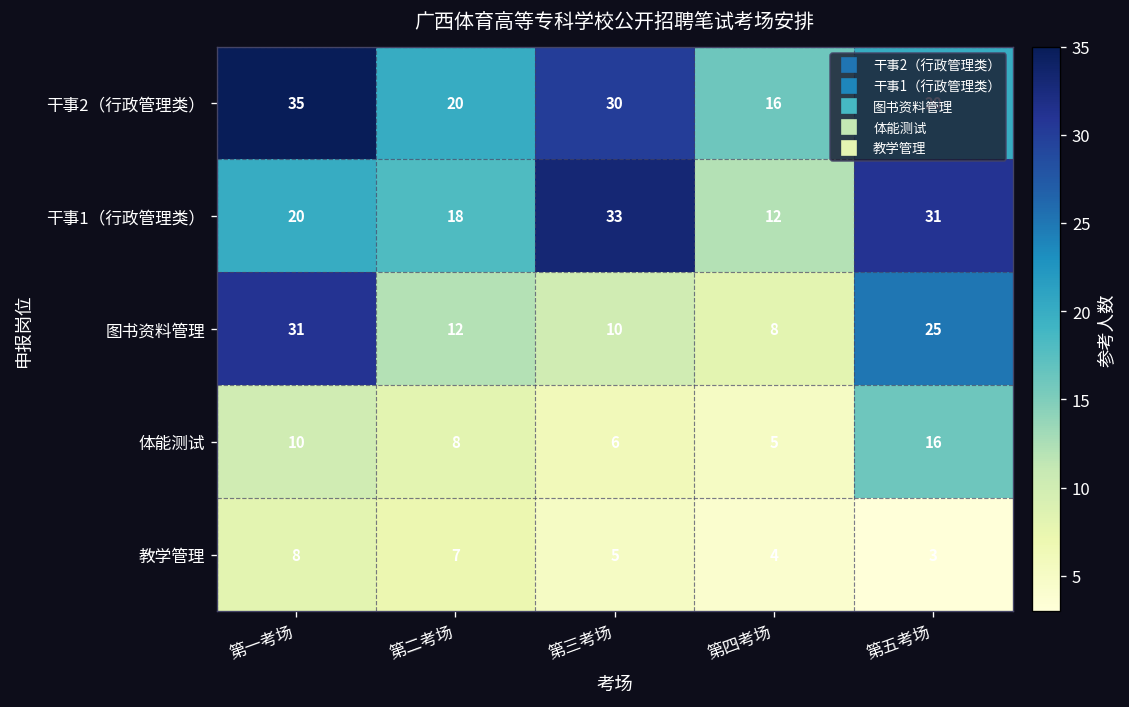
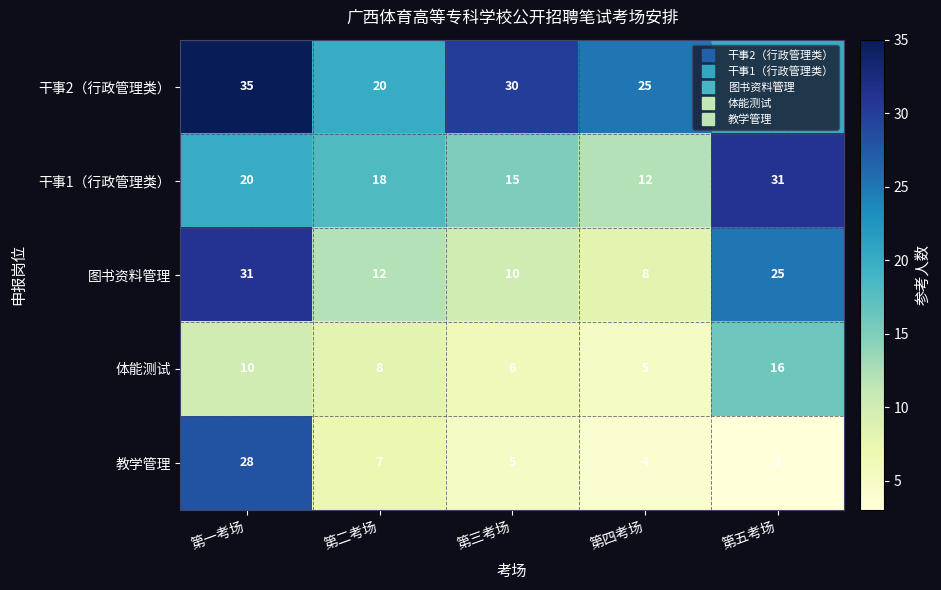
干事2（行政管理类）, 第四考场: 16 -> 25
干事1（行政管理类）, 第三考场: 33 -> 15
教学管理, 第一考场: 8 -> 28
